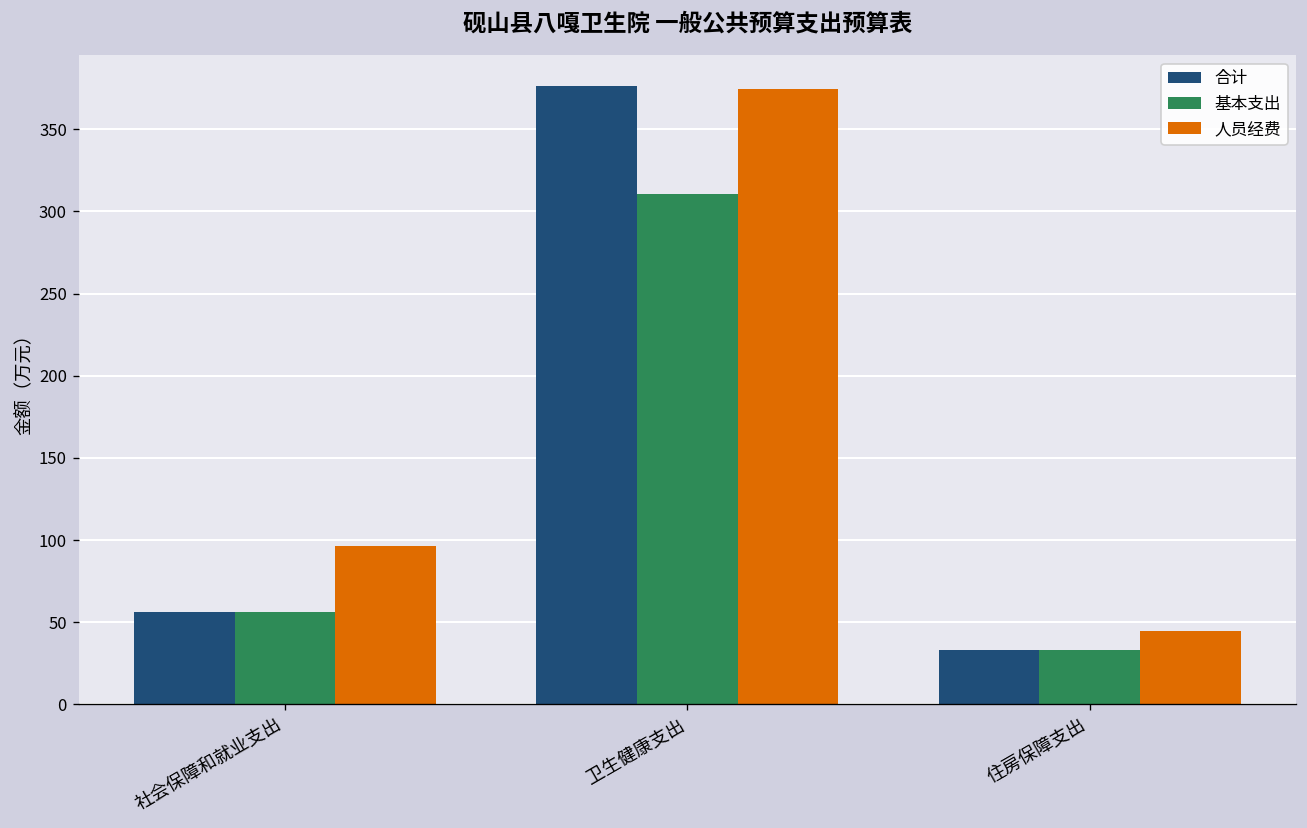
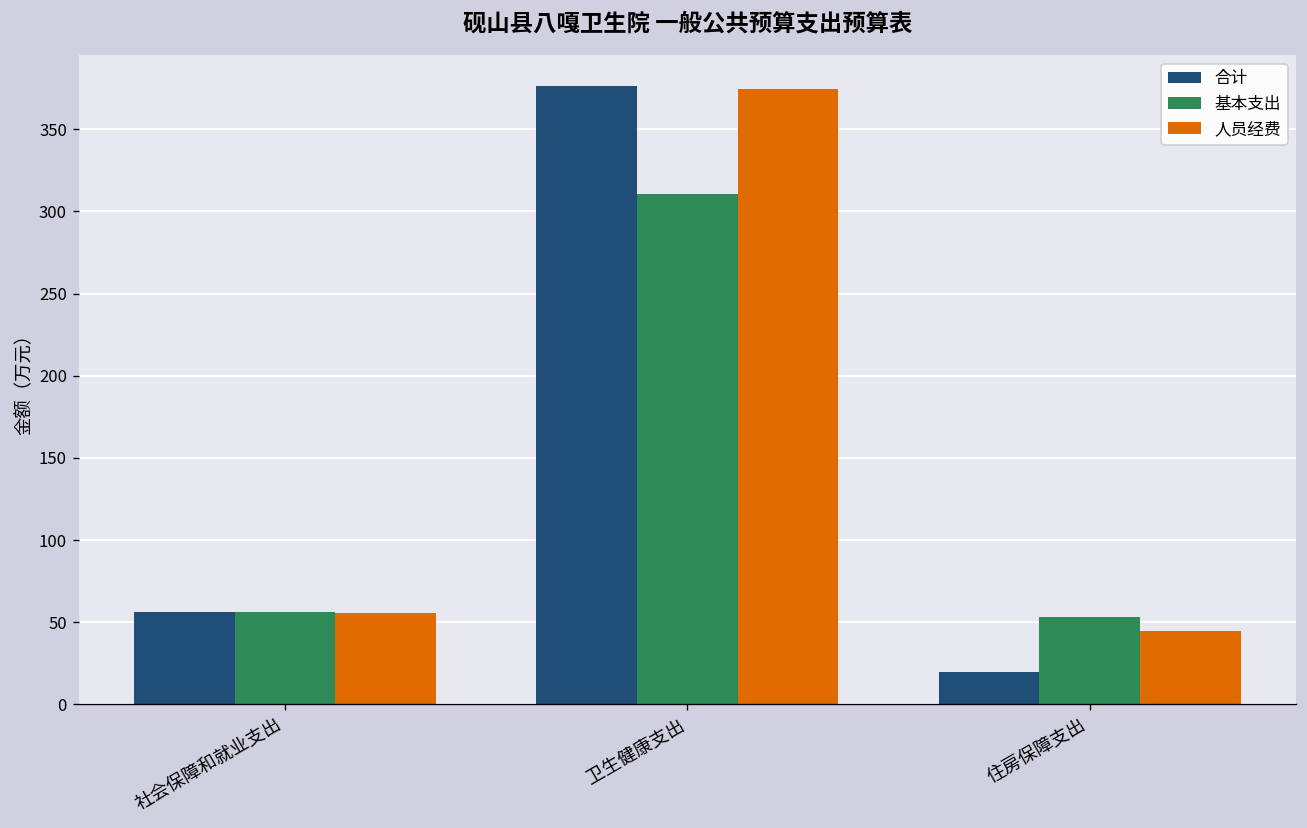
人员经费, 社会保障和就业支出: 96 -> 56
合计, 住房保障支出: 33 -> 19
基本支出, 住房保障支出: 33 -> 53
